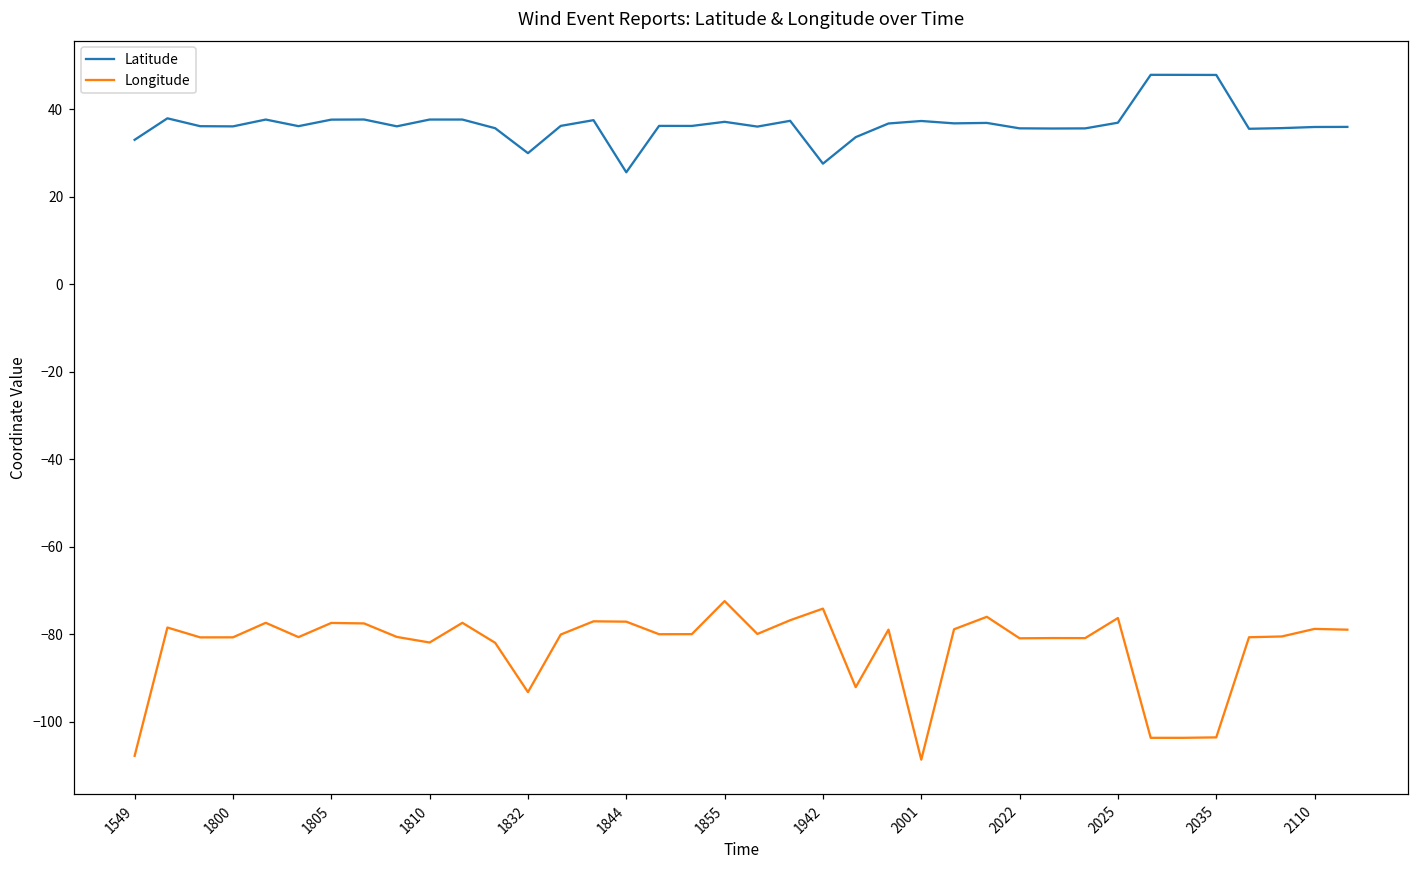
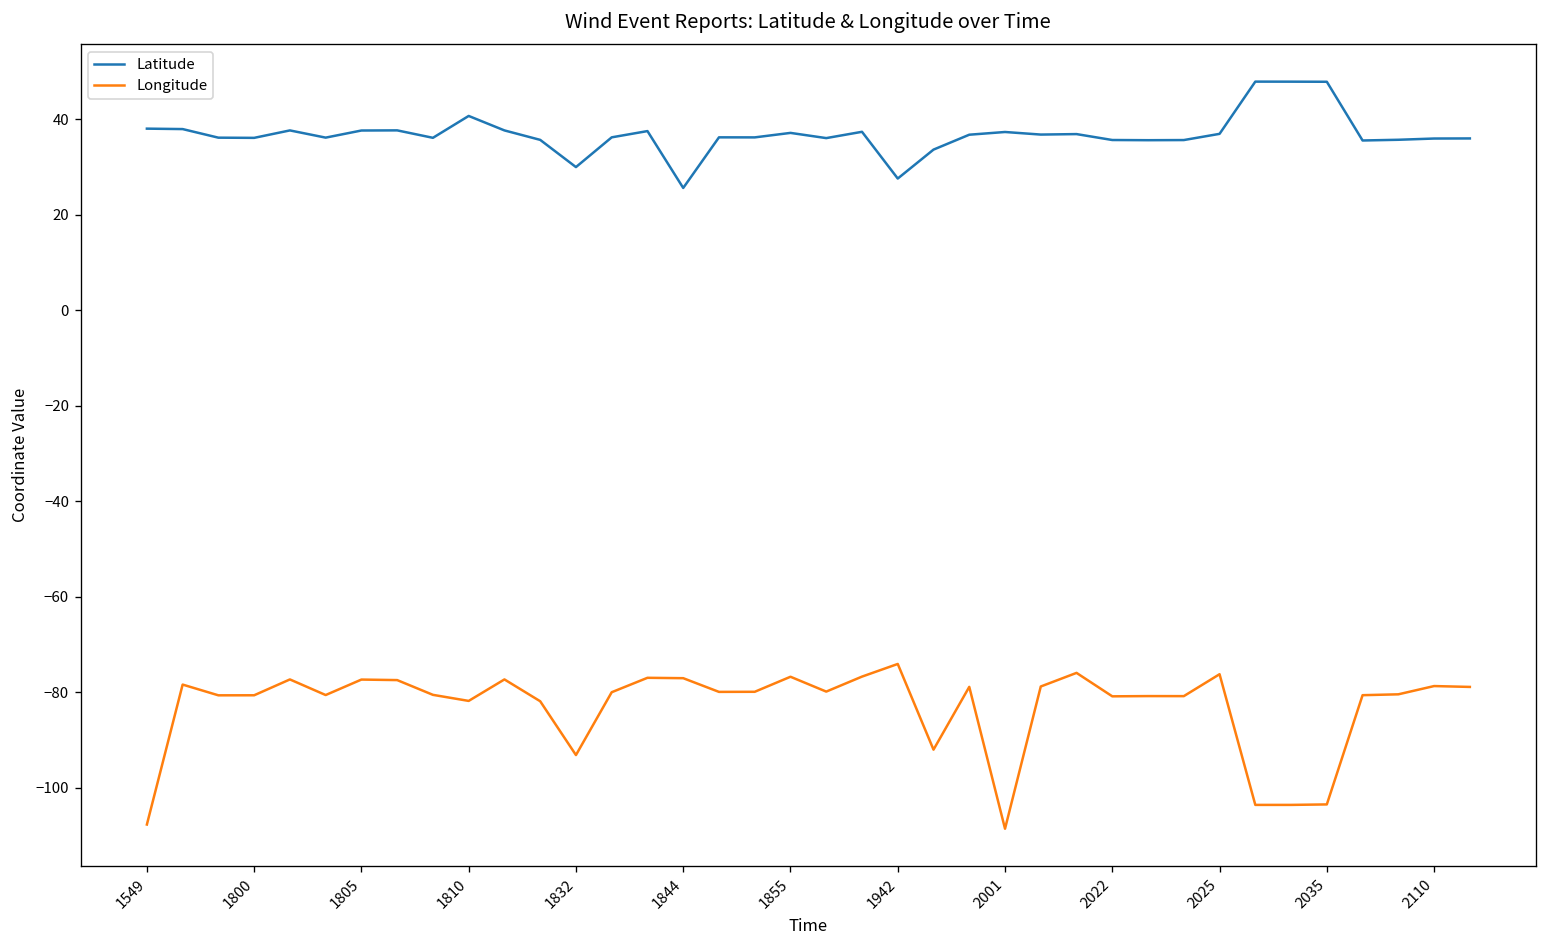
Latitude, 1549: 33 -> 38
Latitude, 1810: 38 -> 41
Longitude, 1855: -72 -> -77
